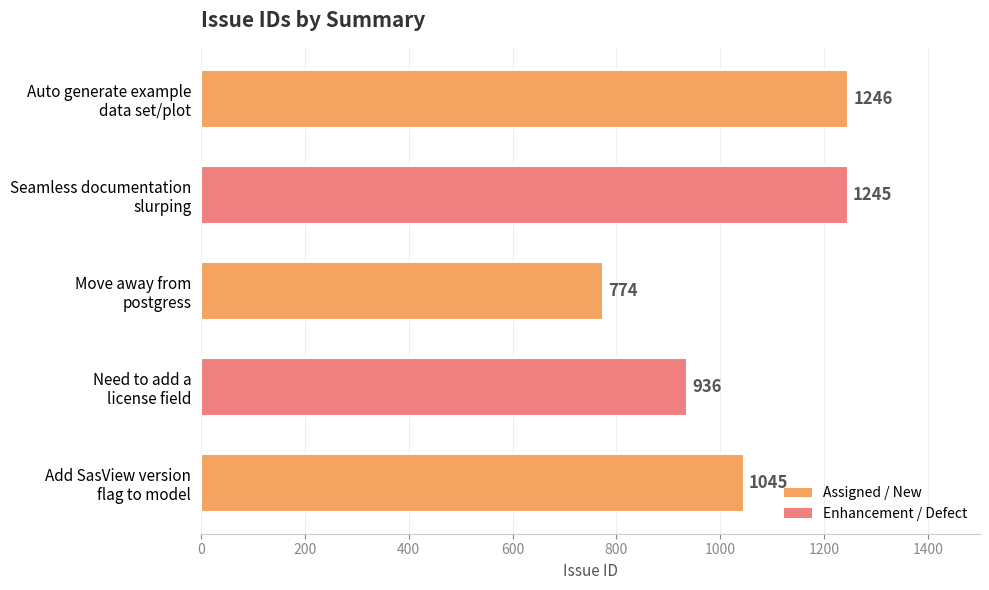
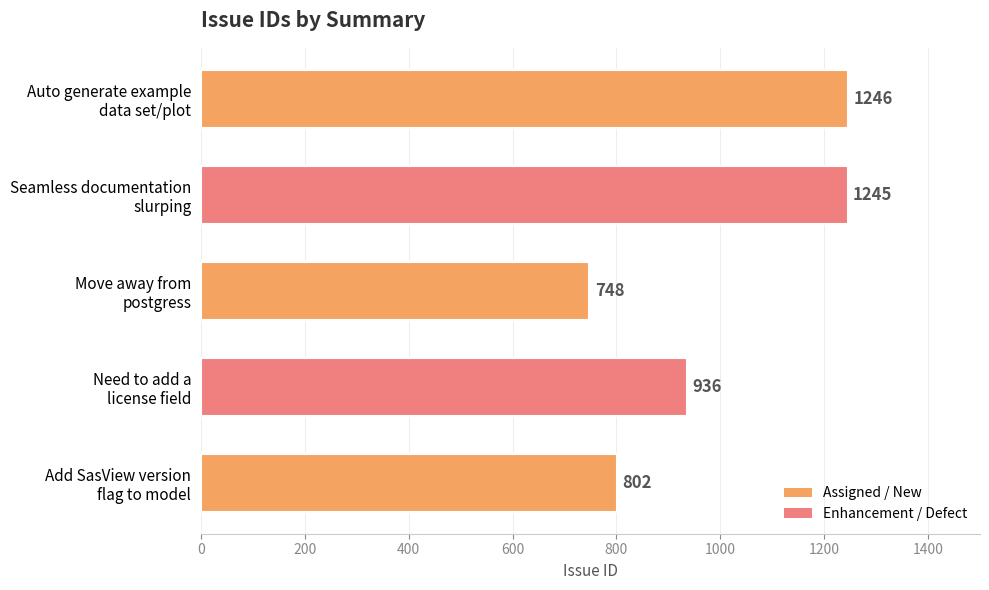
Move away from postgress: 774 -> 748
Add SasView version flag to model: 1045 -> 802
